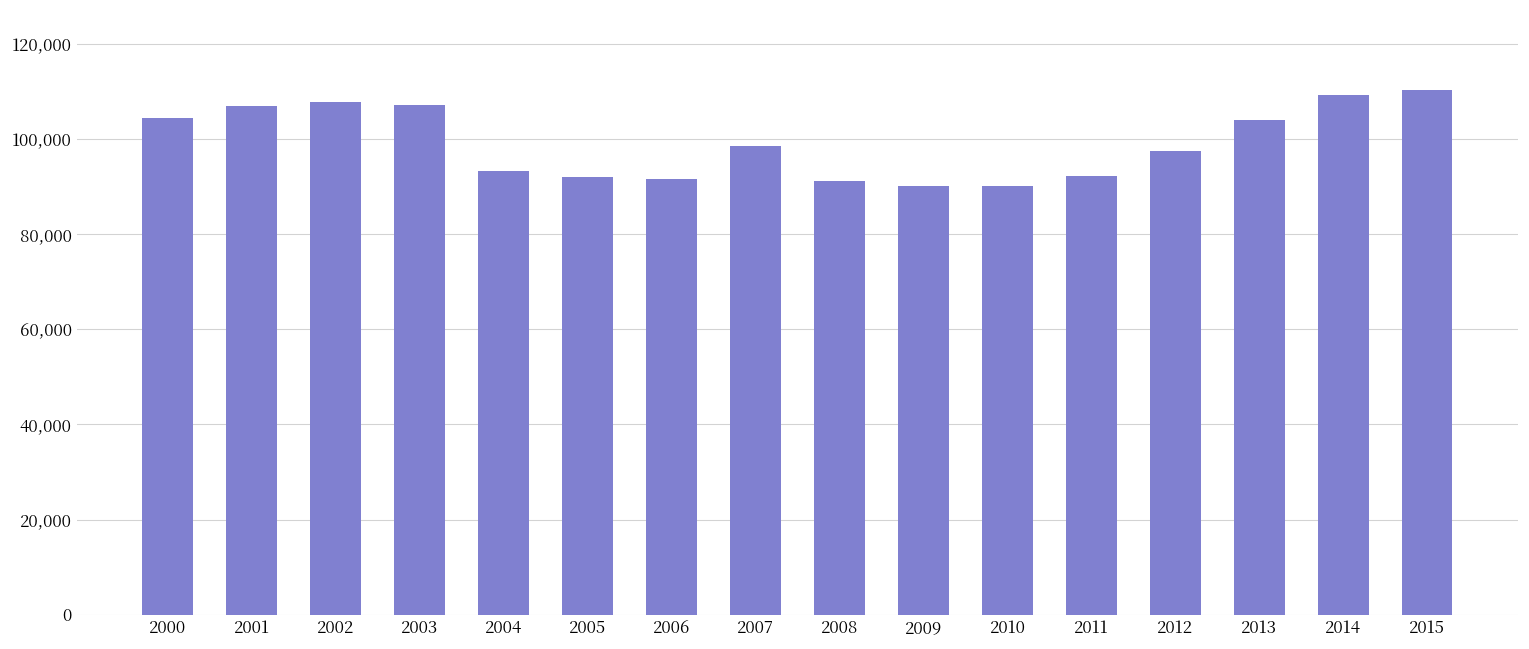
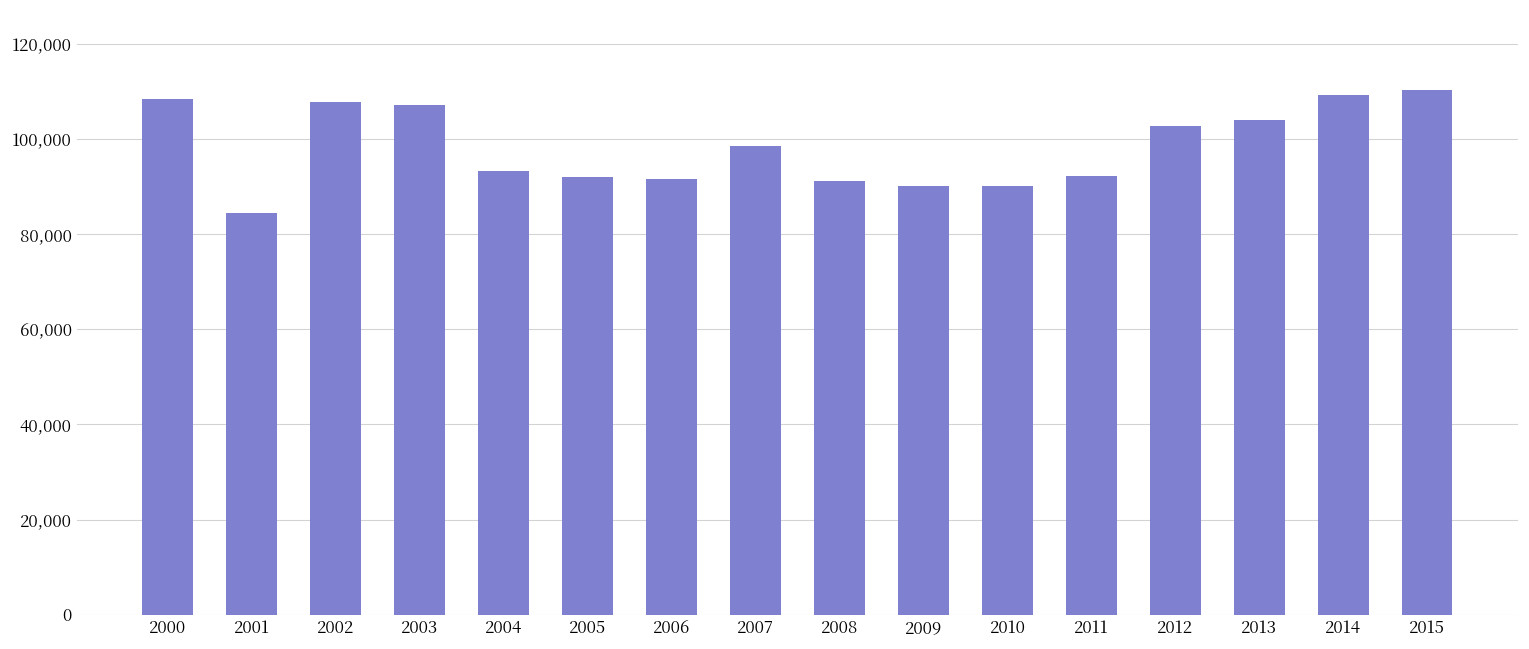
2000: 104,000 -> 108,000
2001: 107,000 -> 84,000
2012: 97,000 -> 103,000
